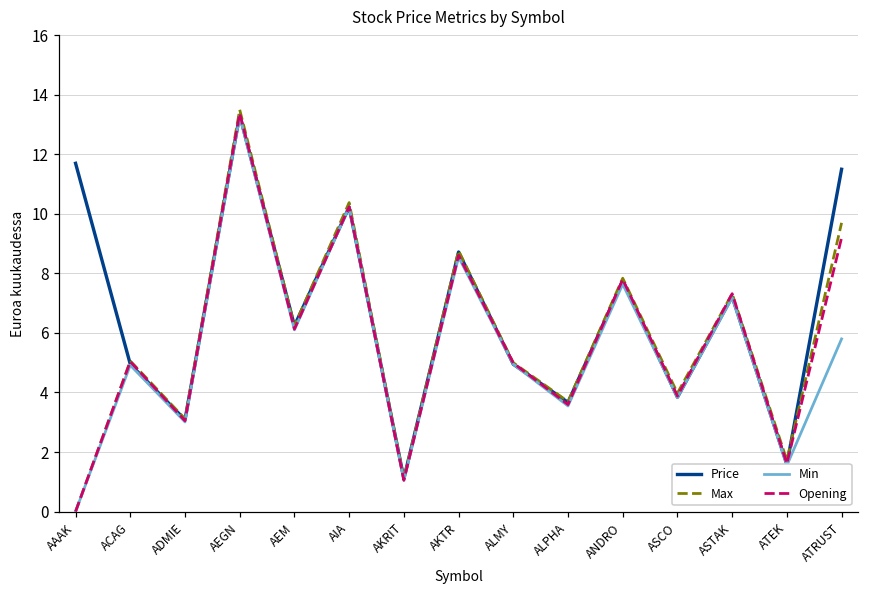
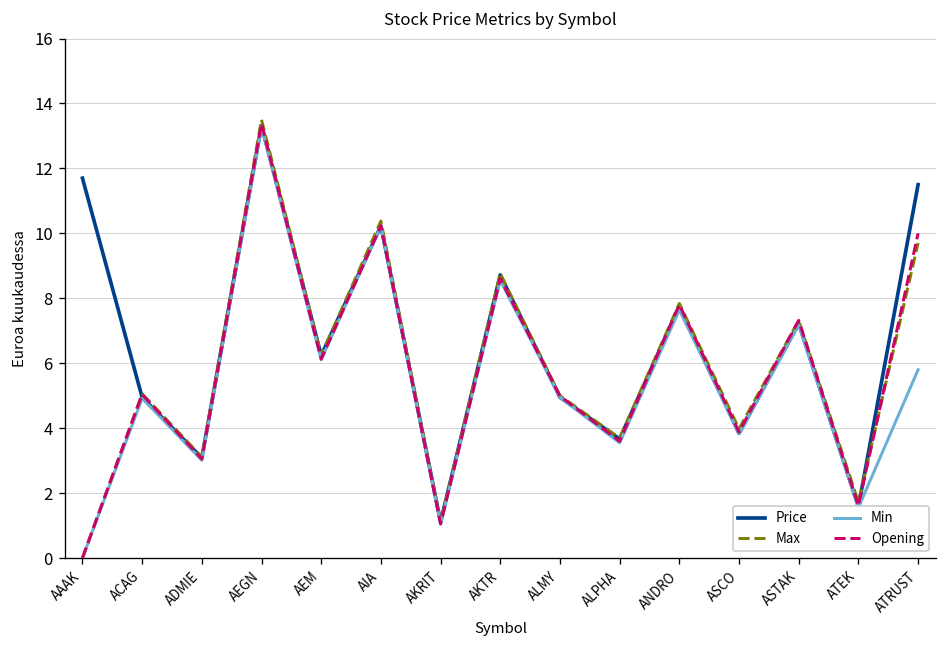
Opening, ATRUST: 9.2 -> 10.0
